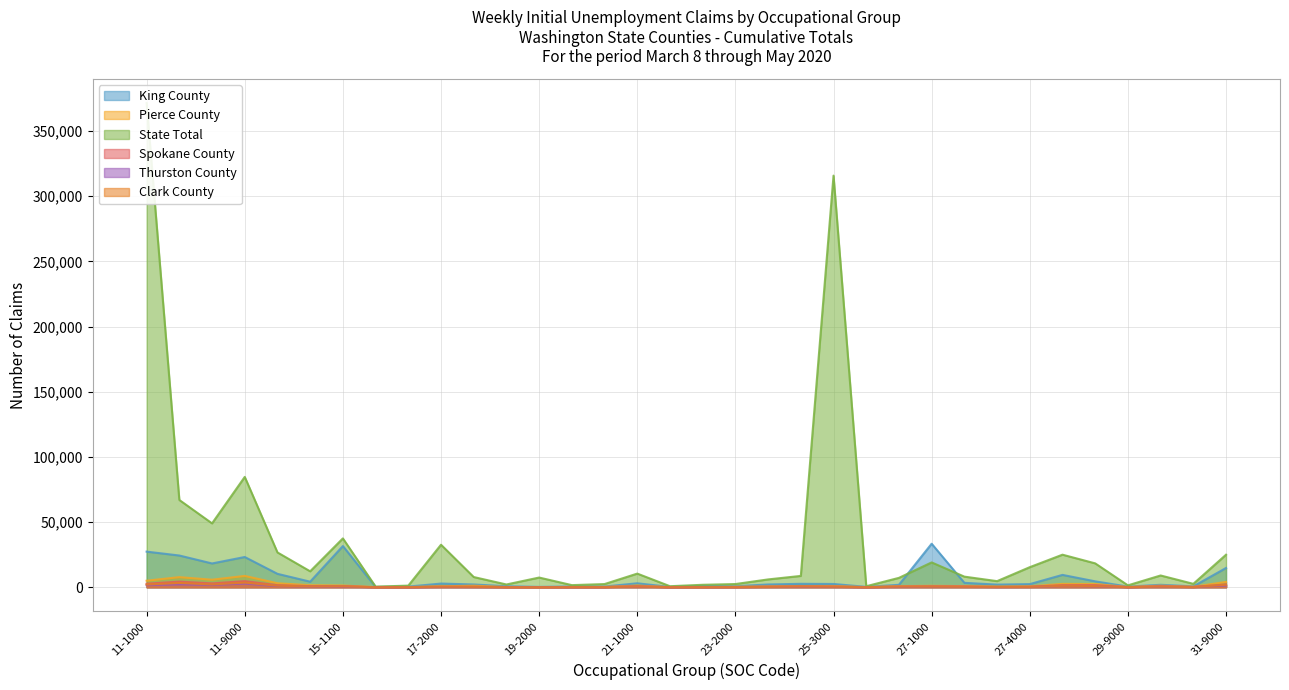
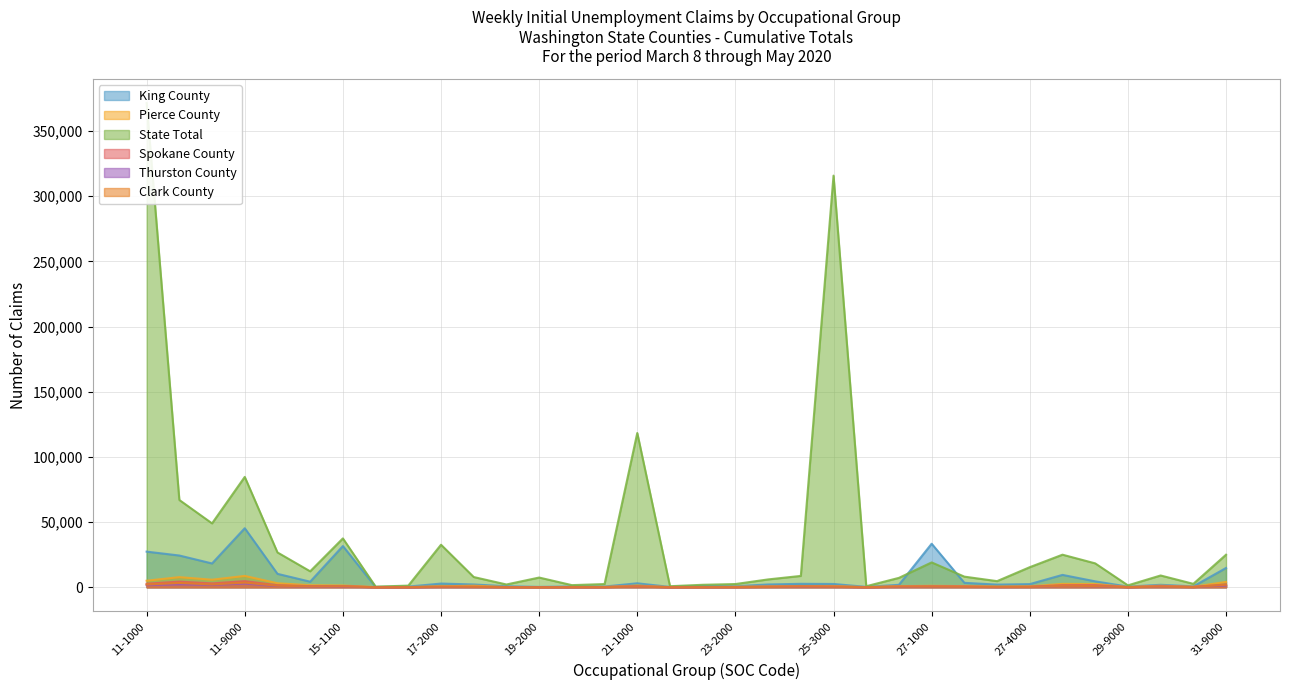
King County, 11-9000: 23,000 -> 45,000
State Total, 21-1000: 10,000 -> 118,000
